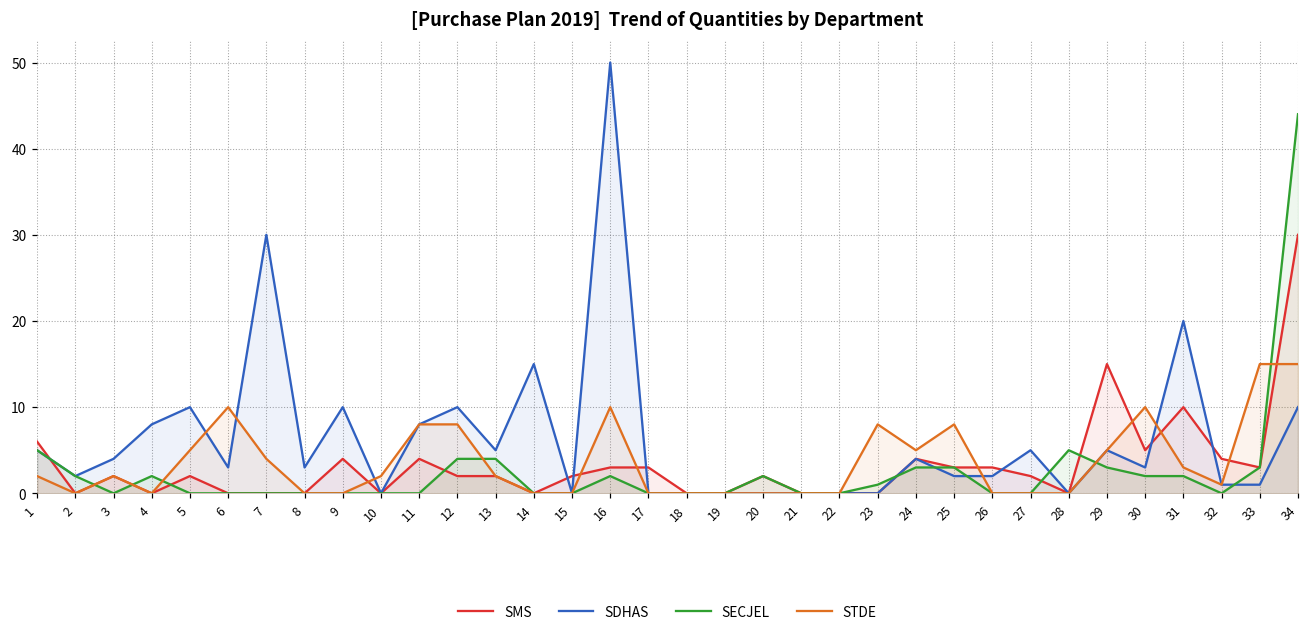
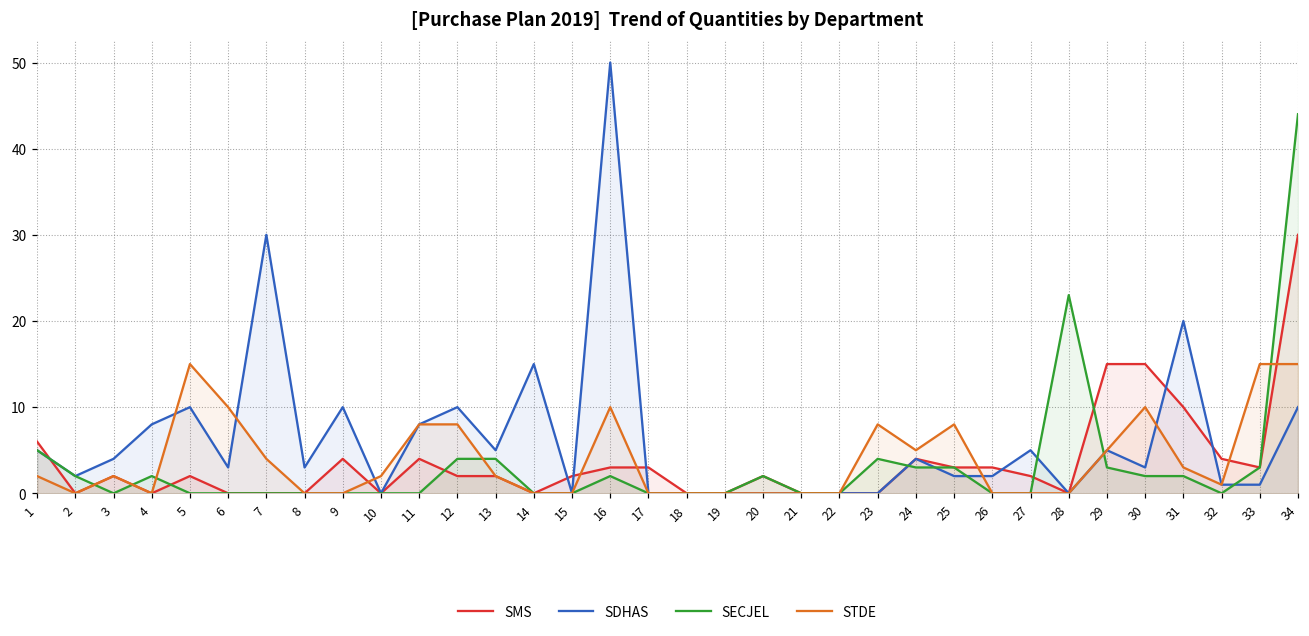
STDE, 5: 5 -> 15
SECJEL, 23: 1 -> 4
SECJEL, 28: 5 -> 23
SMS, 30: 5 -> 15
